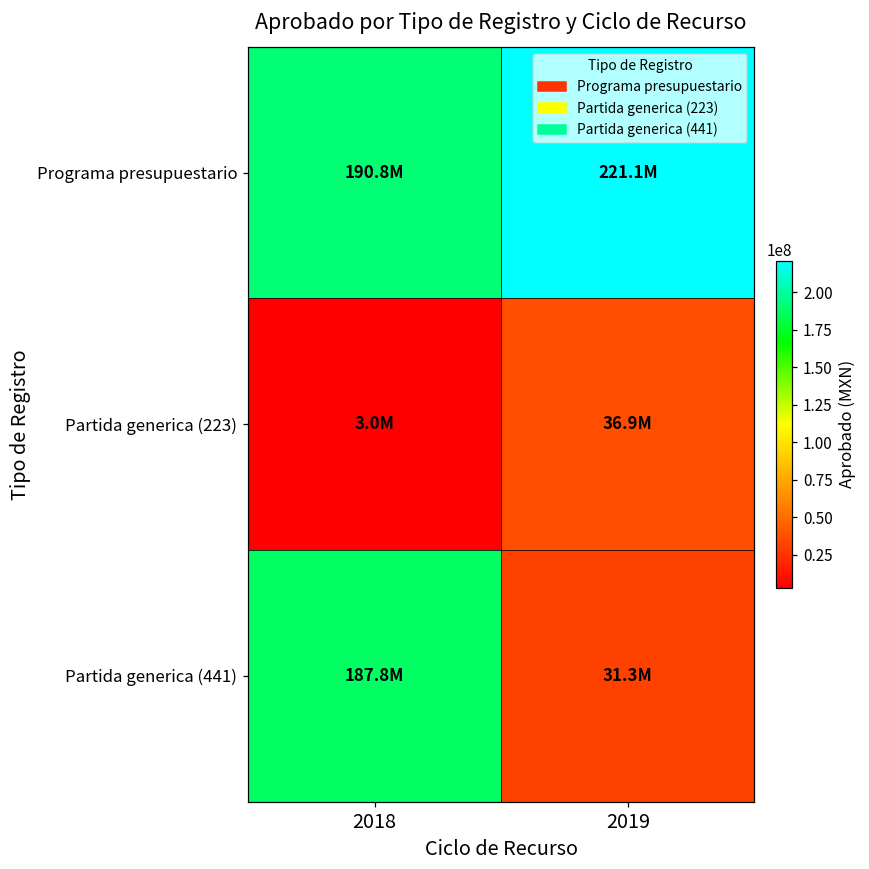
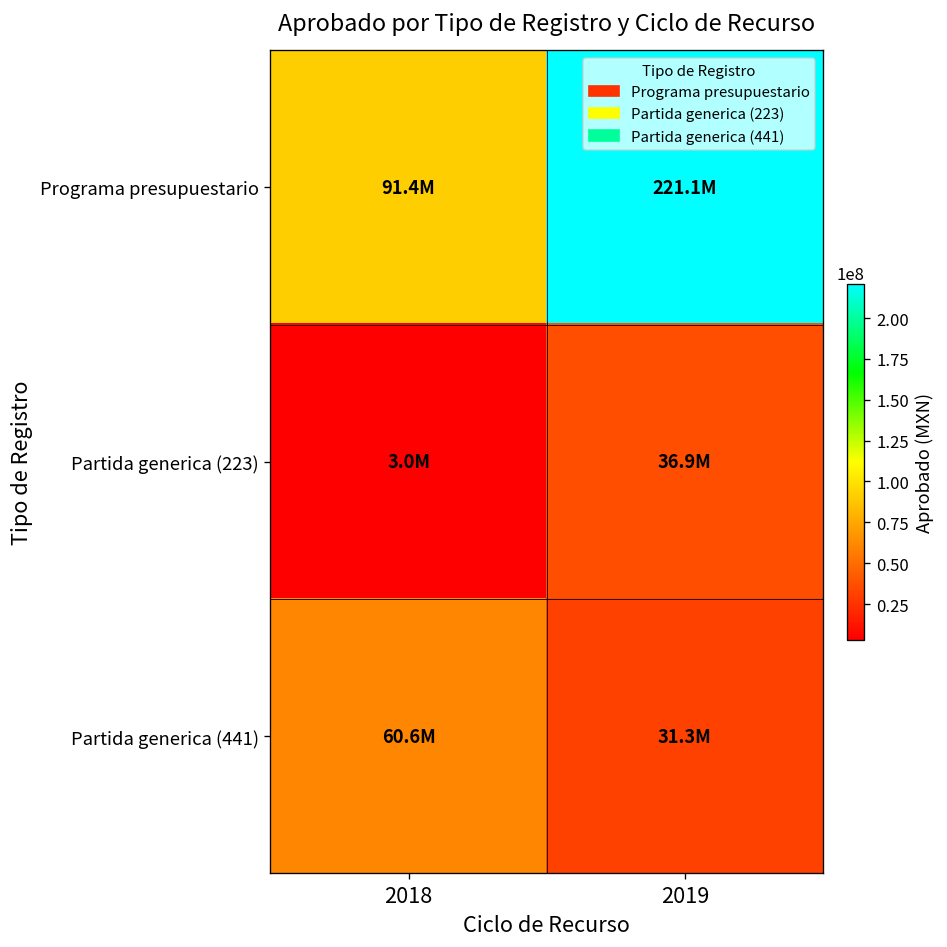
Programa presupuestario, 2018: 190.8M -> 91.4M
Partida generica (441), 2018: 187.8M -> 60.6M
